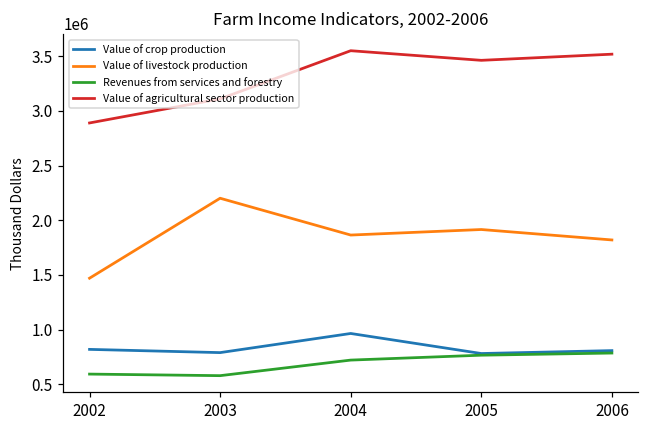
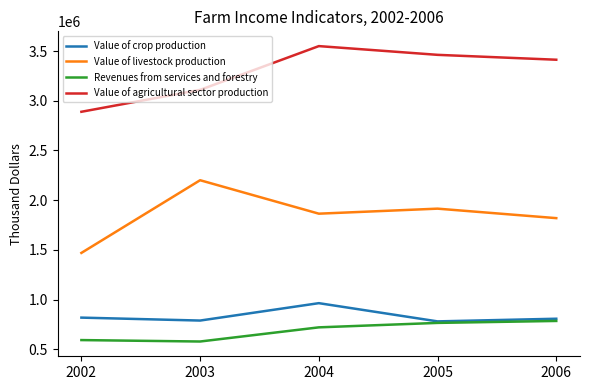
Value of agricultural sector production, 2006: 3500000 -> 3400000
